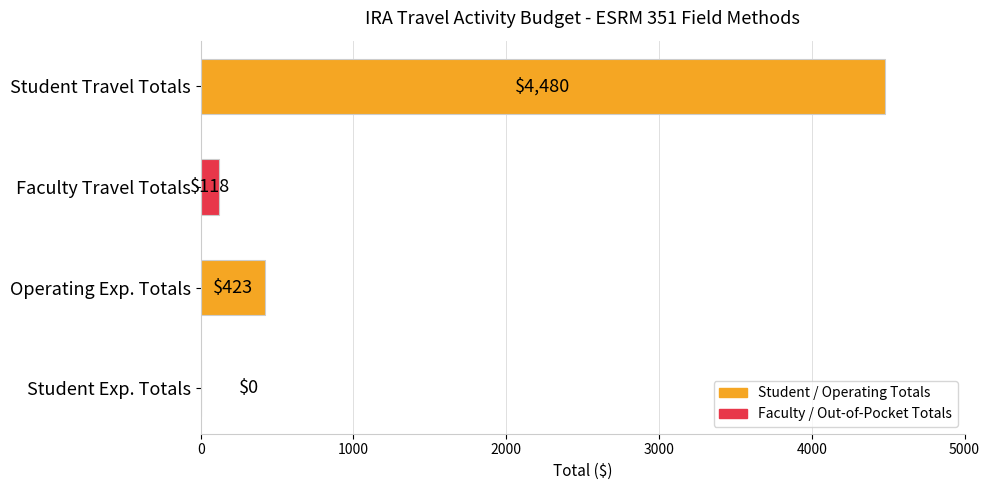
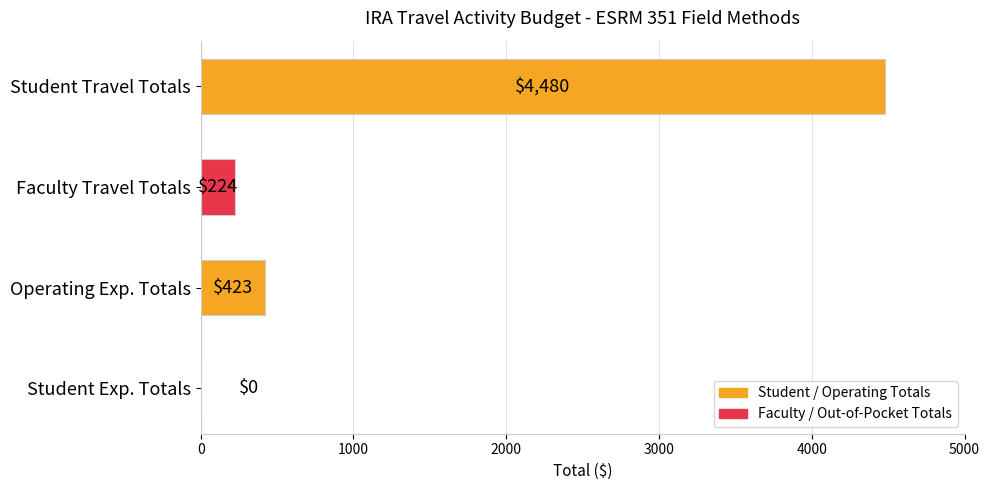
Faculty Travel Totals: $118 -> $224
